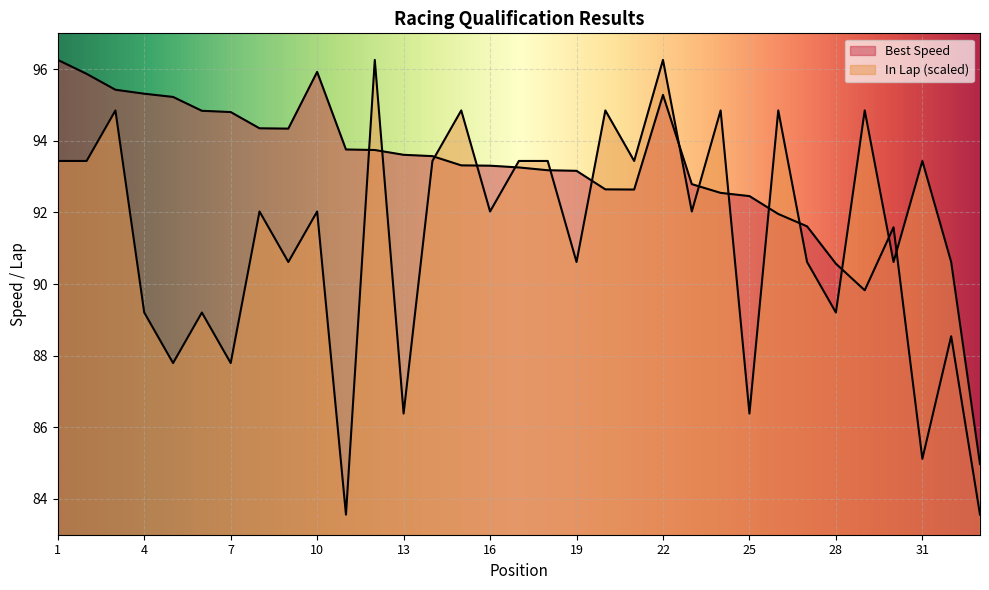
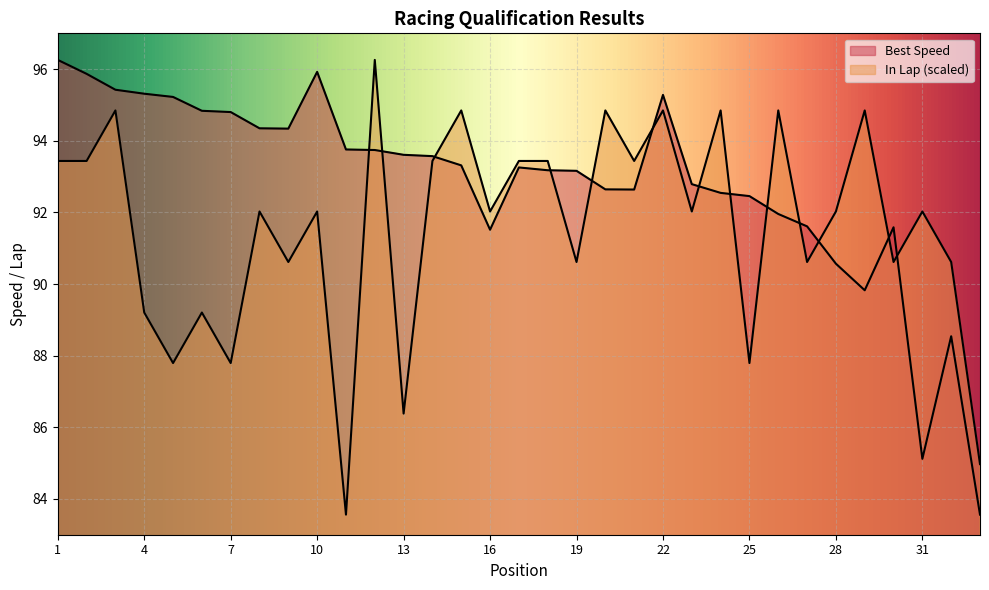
Best Speed, 16: 93.3 -> 91.5
In Lap (scaled), 22: 96.3 -> 94.8
In Lap (scaled), 25: 86.4 -> 87.8
In Lap (scaled), 28: 89.2 -> 92.0
In Lap (scaled), 31: 93.4 -> 92.0
